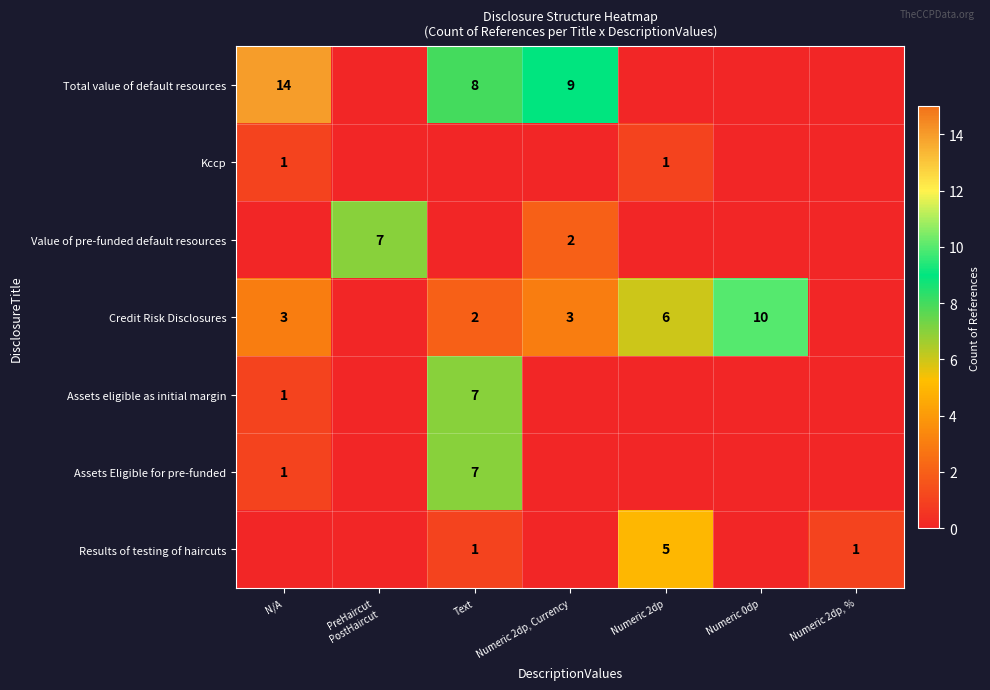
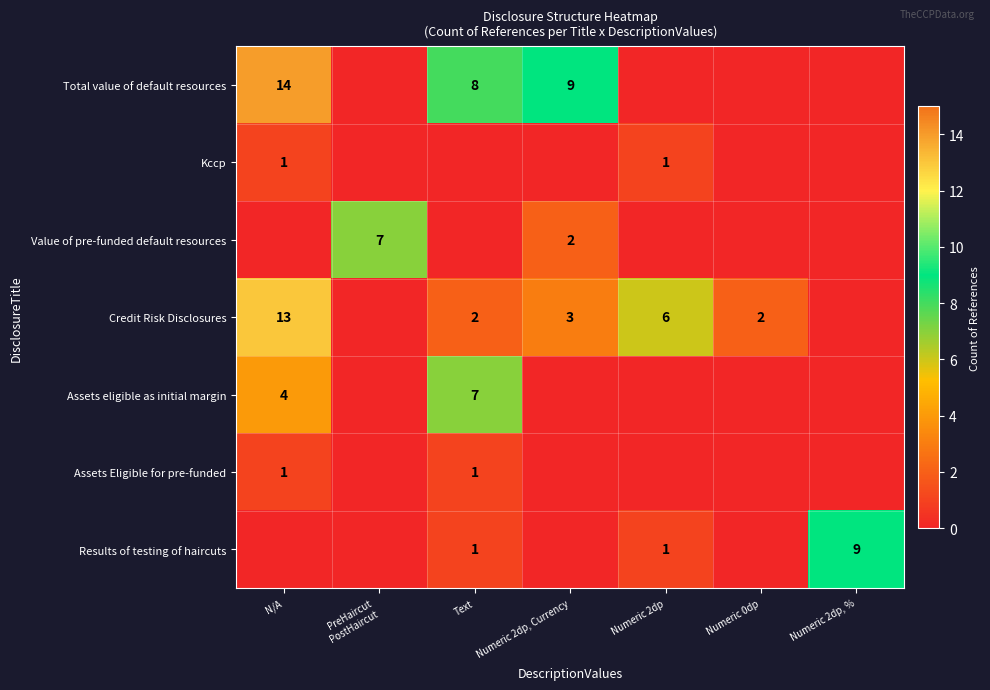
Credit Risk Disclosures, N/A: 3 -> 13
Credit Risk Disclosures, Numeric 0dp: 10 -> 2
Assets eligible as initial margin, N/A: 1 -> 4
Assets Eligible for pre-funded, Text: 7 -> 1
Results of testing of haircuts, Numeric 2dp: 5 -> 1
Results of testing of haircuts, Numeric 2dp, %: 1 -> 9
